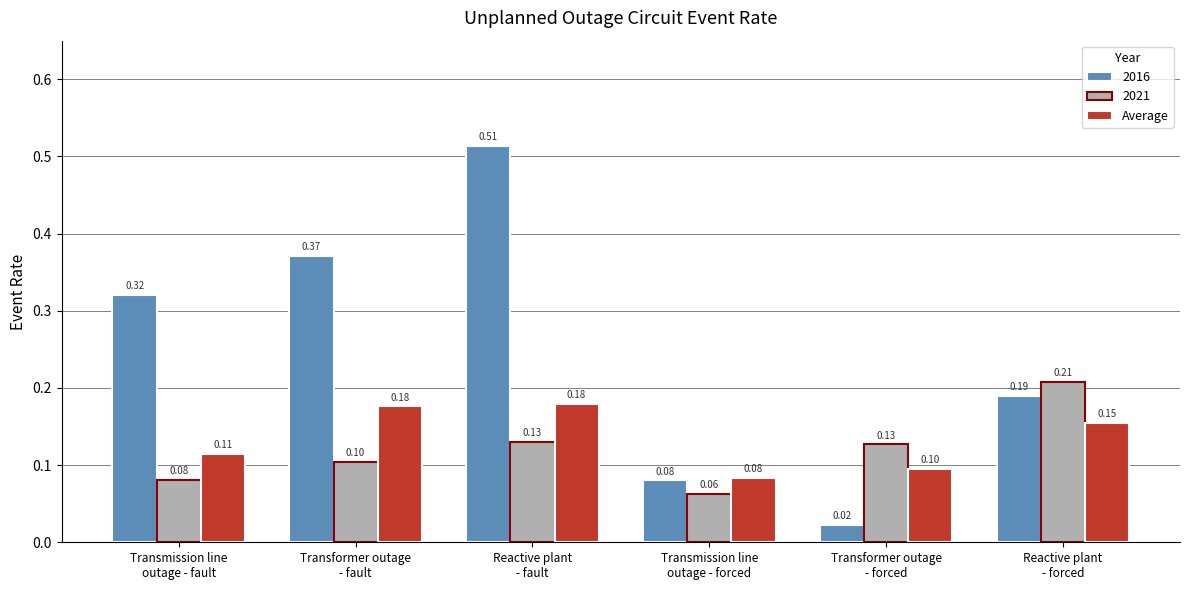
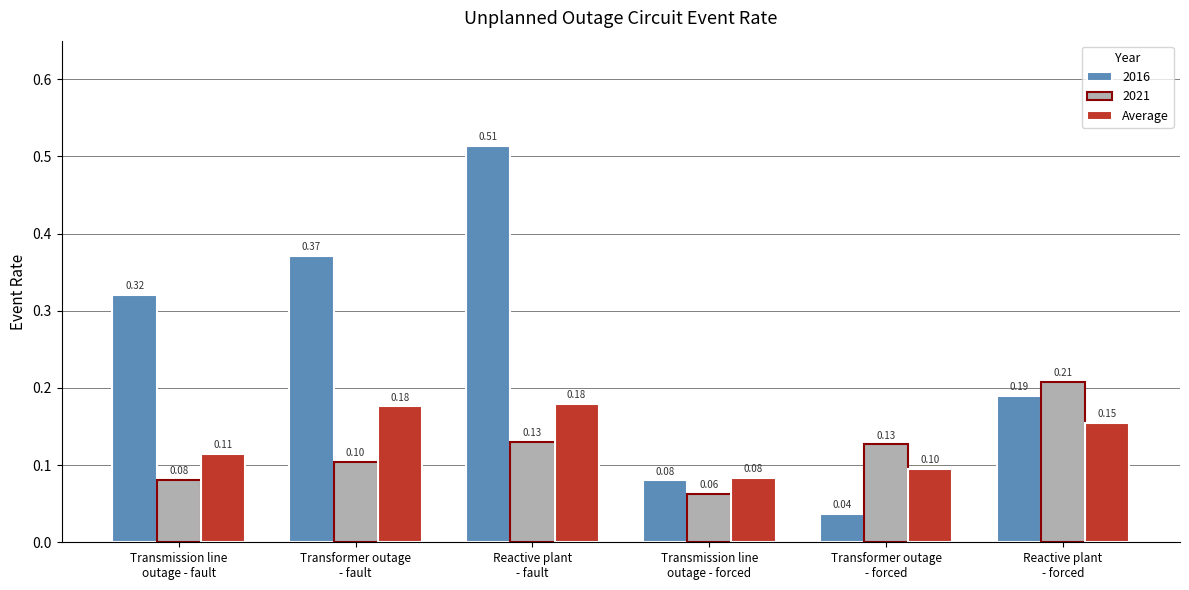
2016, Transformer outage - forced: 0.02 -> 0.04
